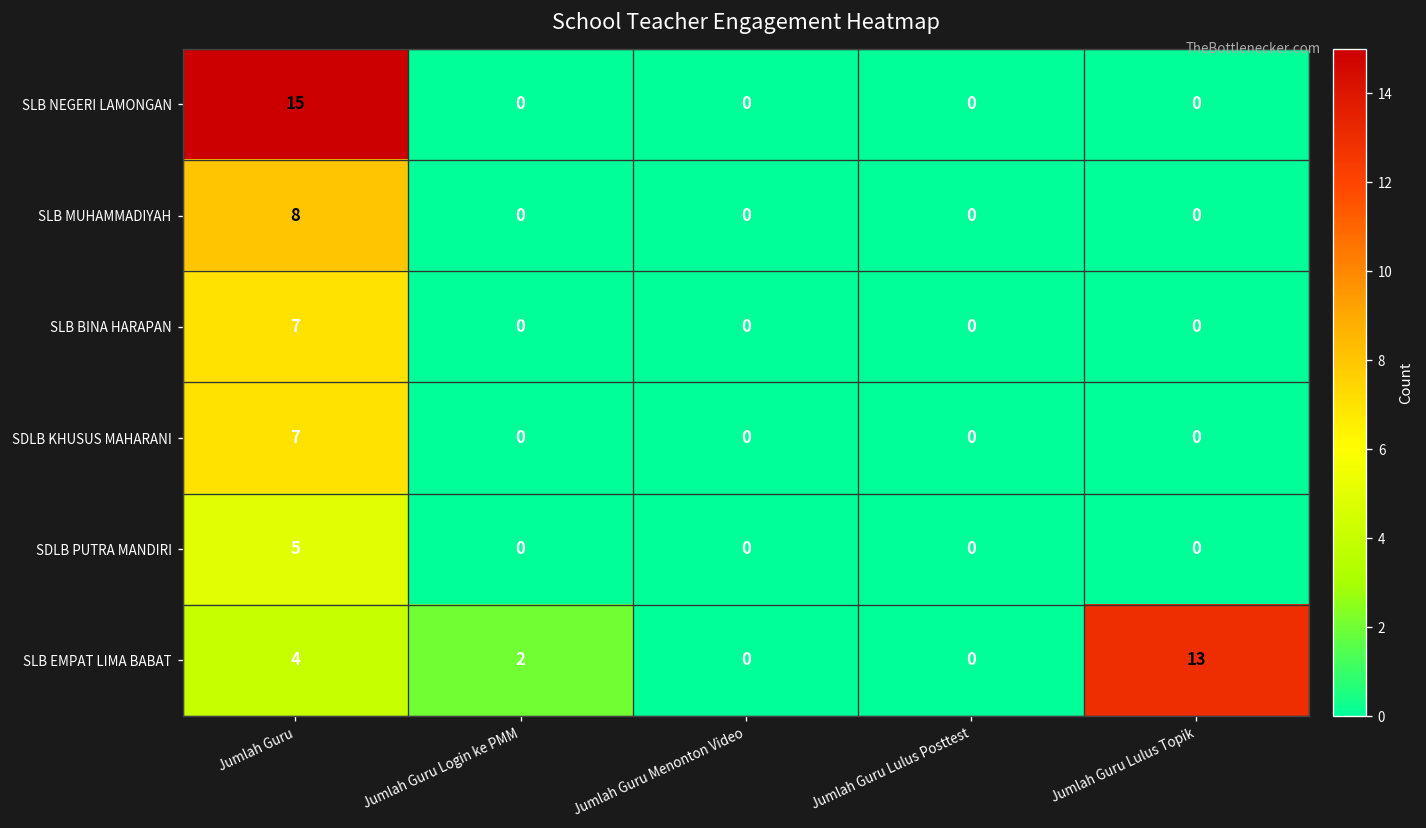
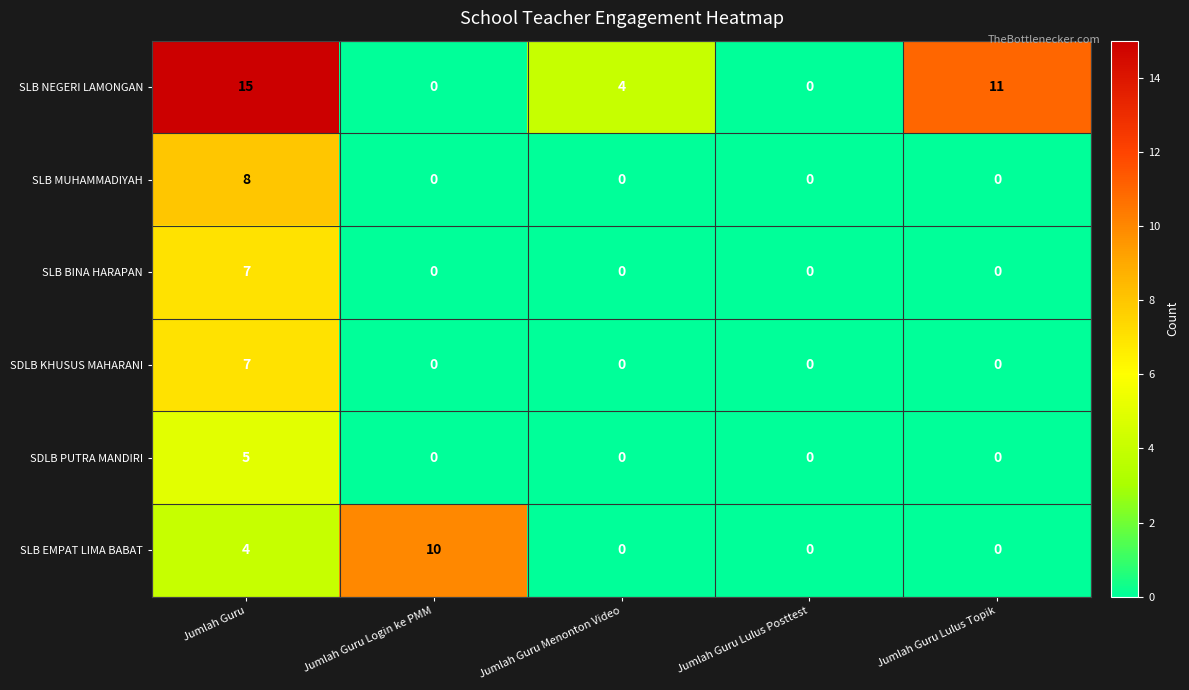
SLB NEGERI LAMONGAN, Jumlah Guru Menonton Video: 0 -> 4
SLB NEGERI LAMONGAN, Jumlah Guru Lulus Topik: 0 -> 11
SLB EMPAT LIMA BABAT, Jumlah Guru Login ke PMM: 2 -> 10
SLB EMPAT LIMA BABAT, Jumlah Guru Lulus Topik: 13 -> 0
